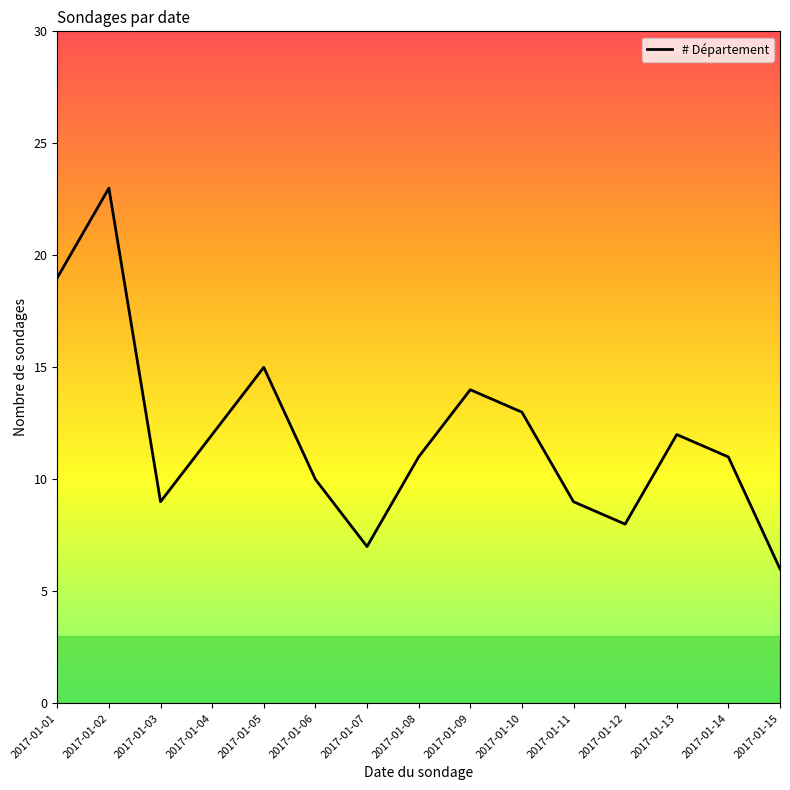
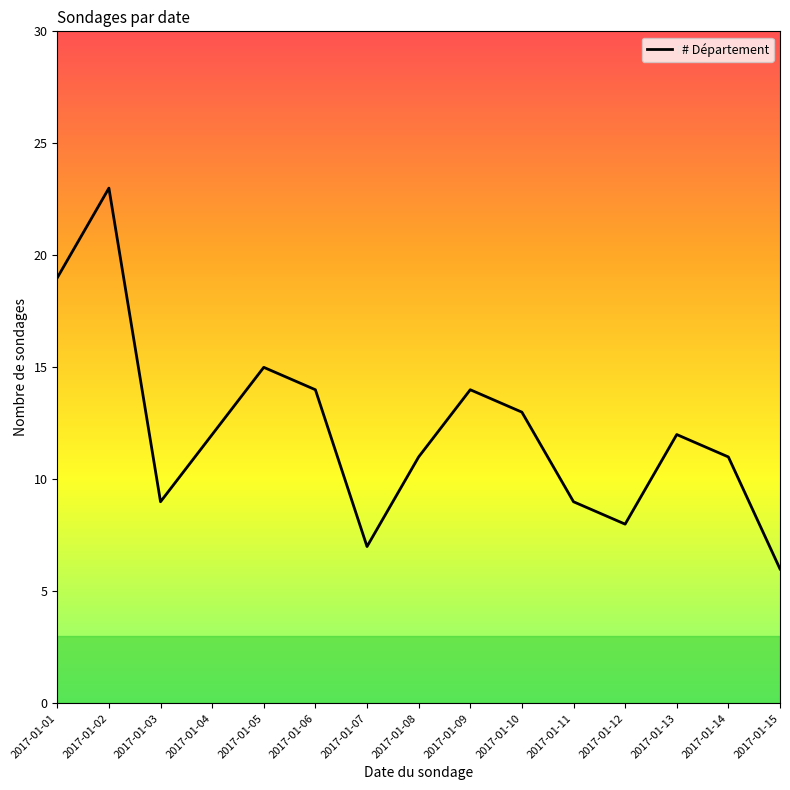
2017-01-06: 10 -> 14
